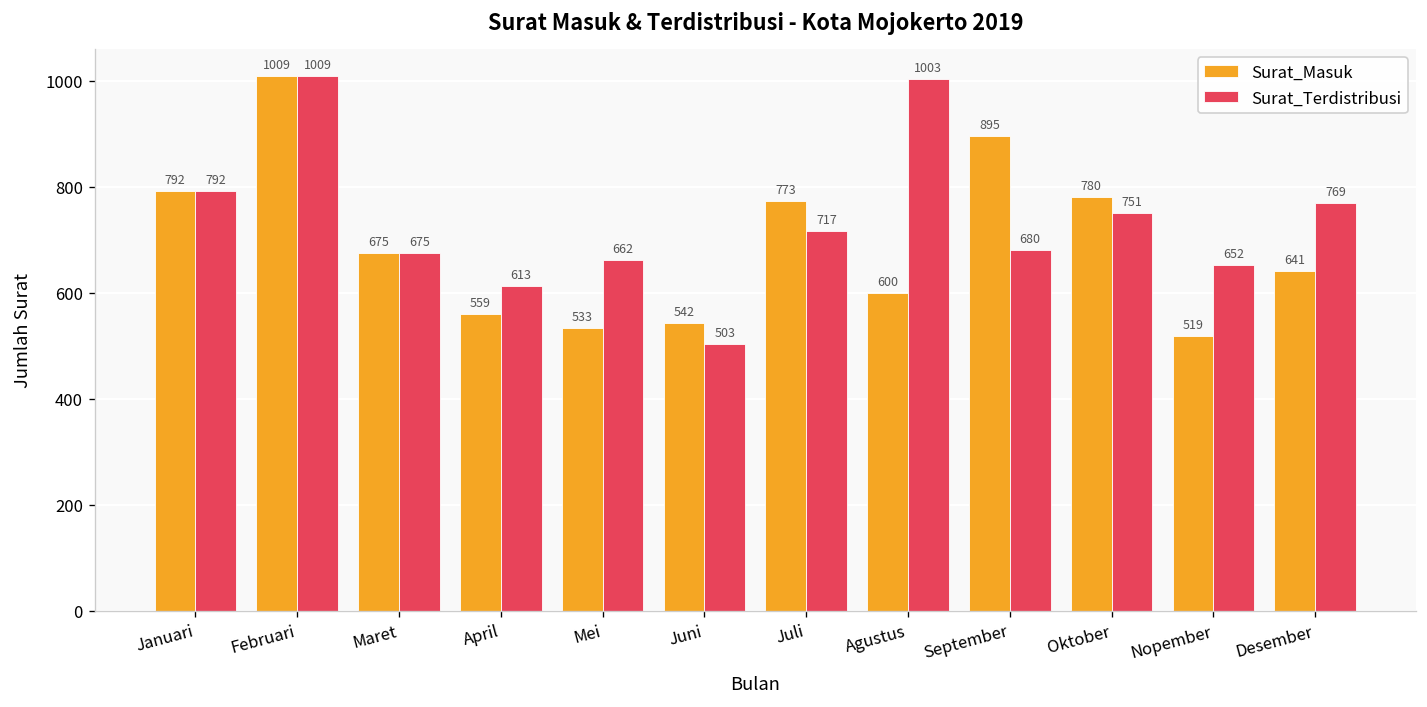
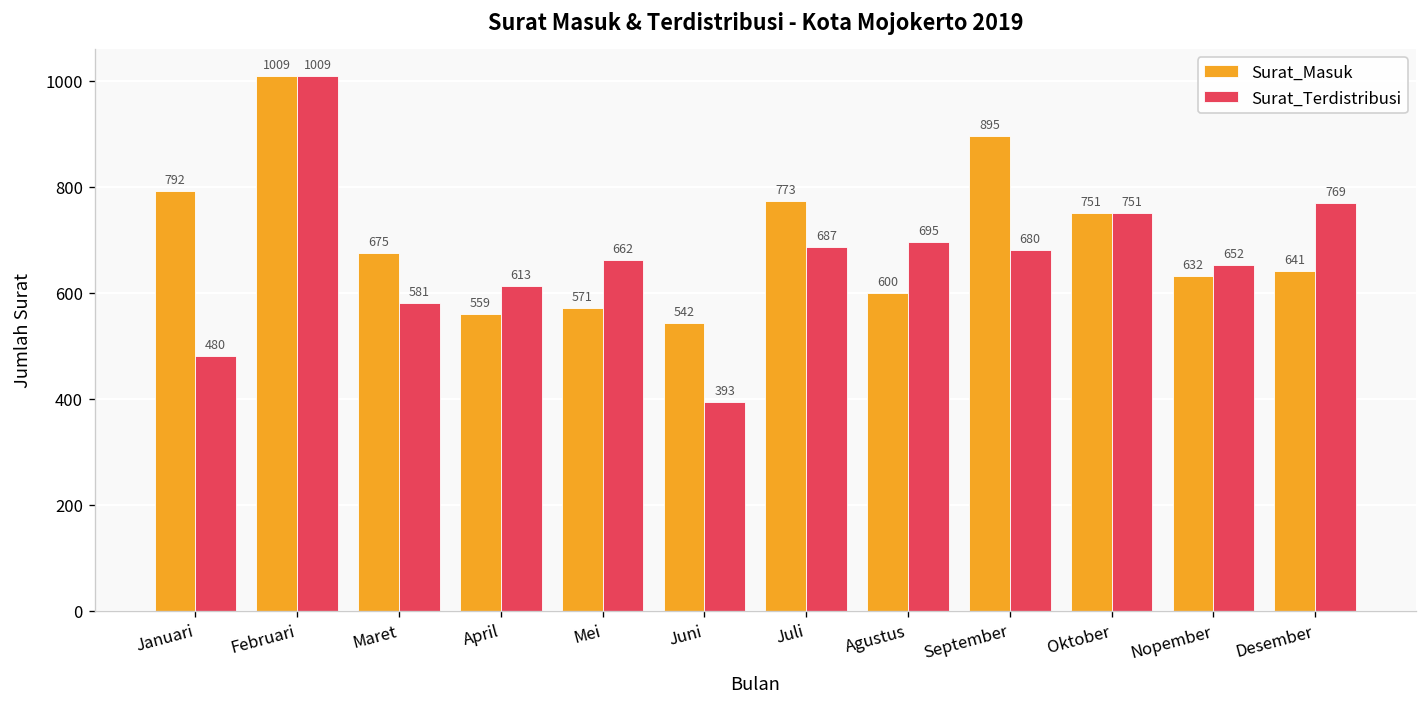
Surat_Terdistribusi, Januari: 792 -> 480
Surat_Terdistribusi, Maret: 675 -> 581
Surat_Masuk, Mei: 533 -> 571
Surat_Terdistribusi, Juni: 503 -> 393
Surat_Terdistribusi, Juli: 717 -> 687
Surat_Terdistribusi, Agustus: 1003 -> 695
Surat_Masuk, Oktober: 780 -> 751
Surat_Masuk, Nopember: 519 -> 632
